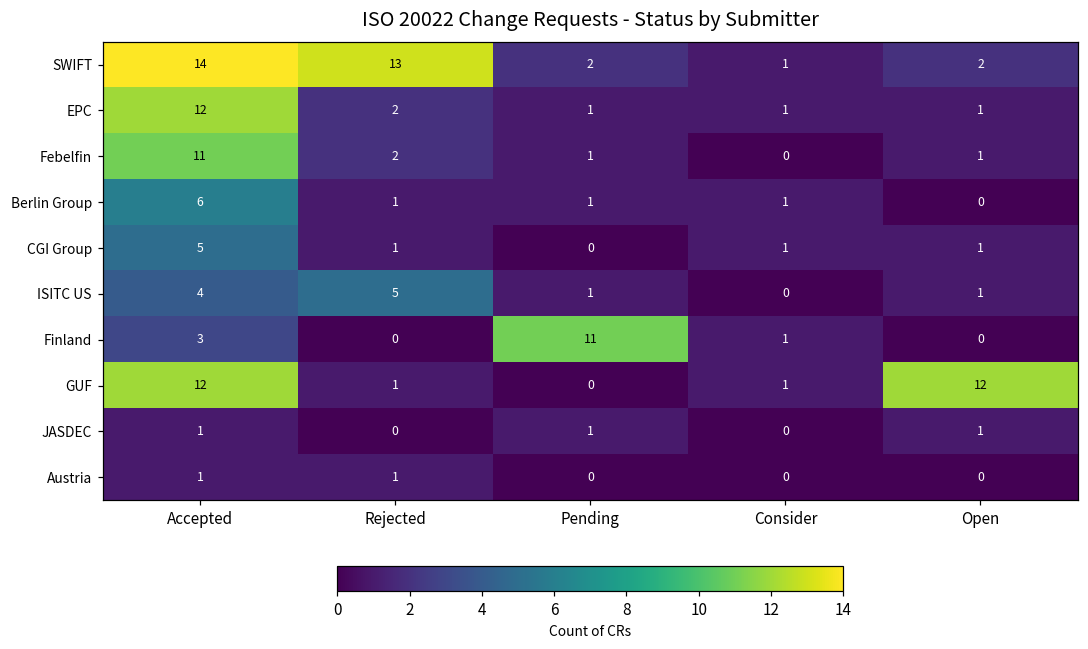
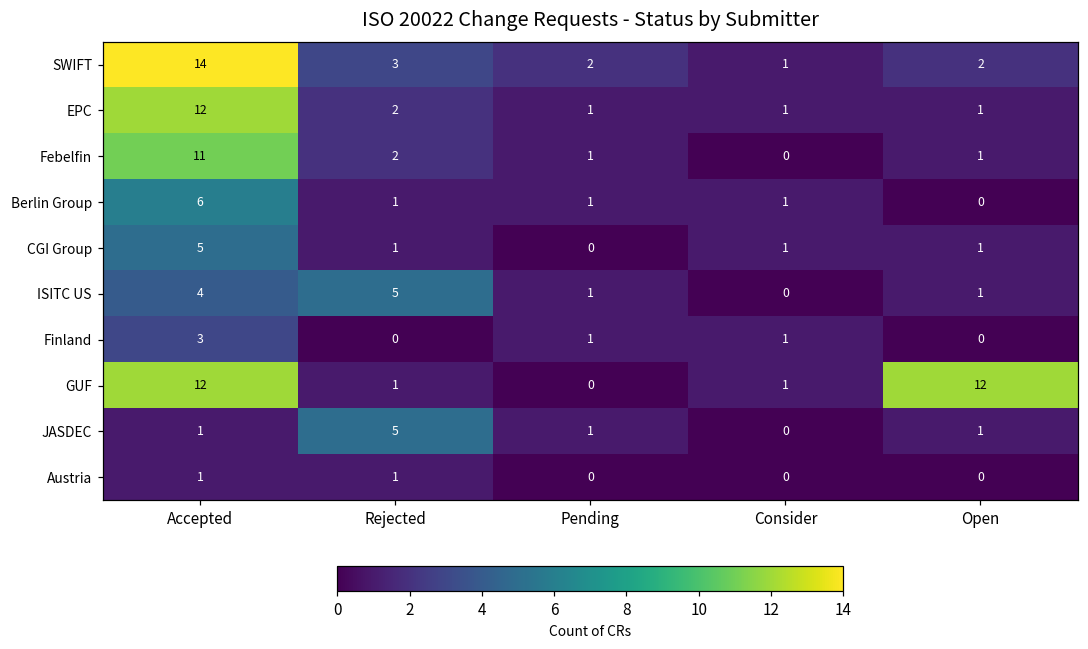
SWIFT, Rejected: 13 -> 3
Finland, Pending: 11 -> 1
JASDEC, Rejected: 0 -> 5
